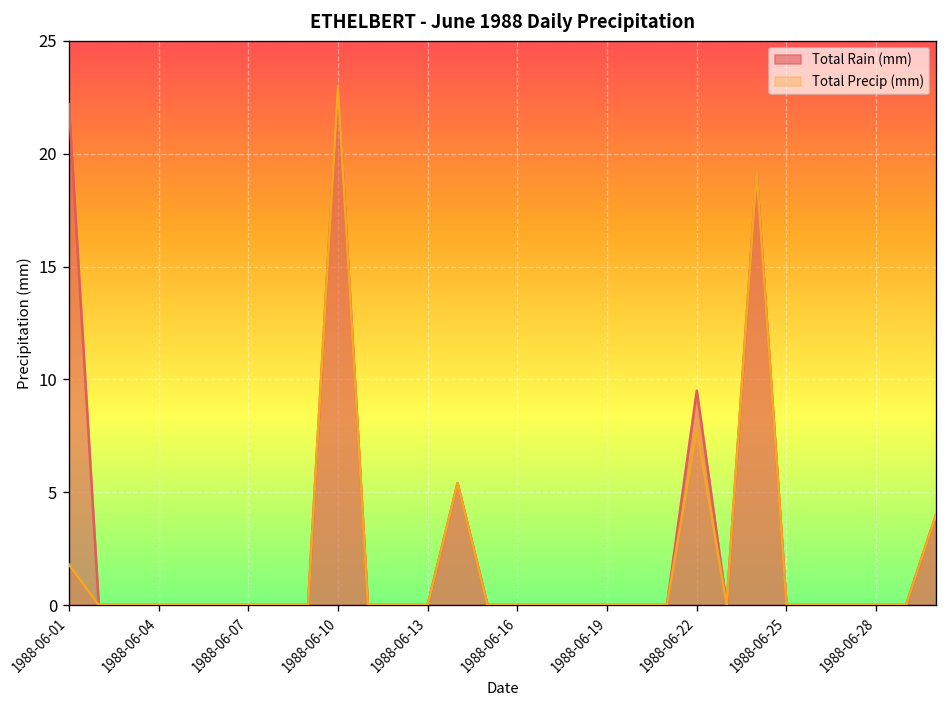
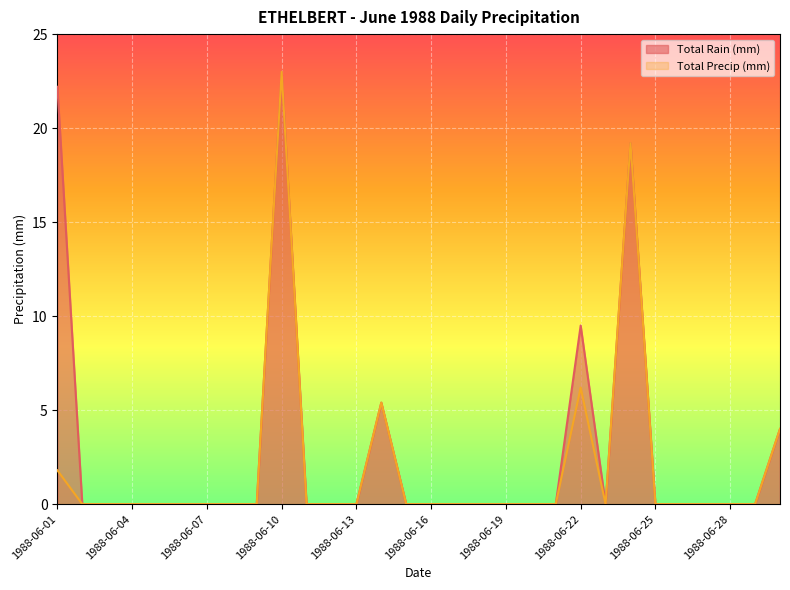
Total Precip (mm), 1988-06-22: 7.8 -> 6.2
